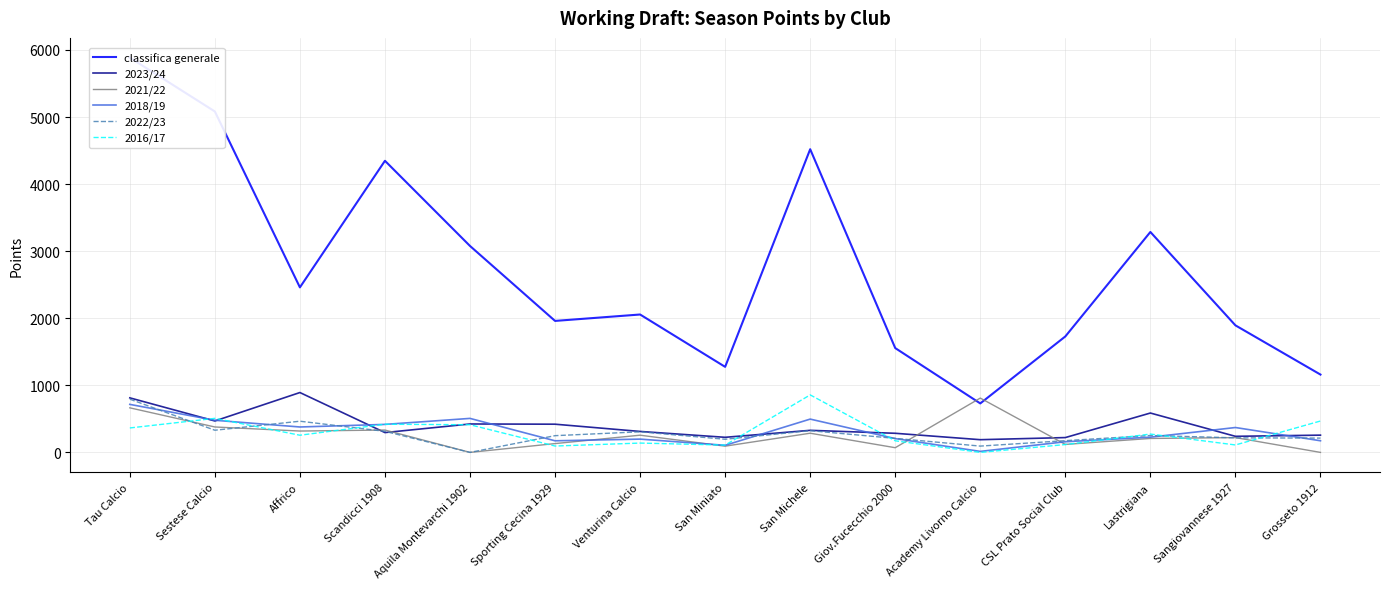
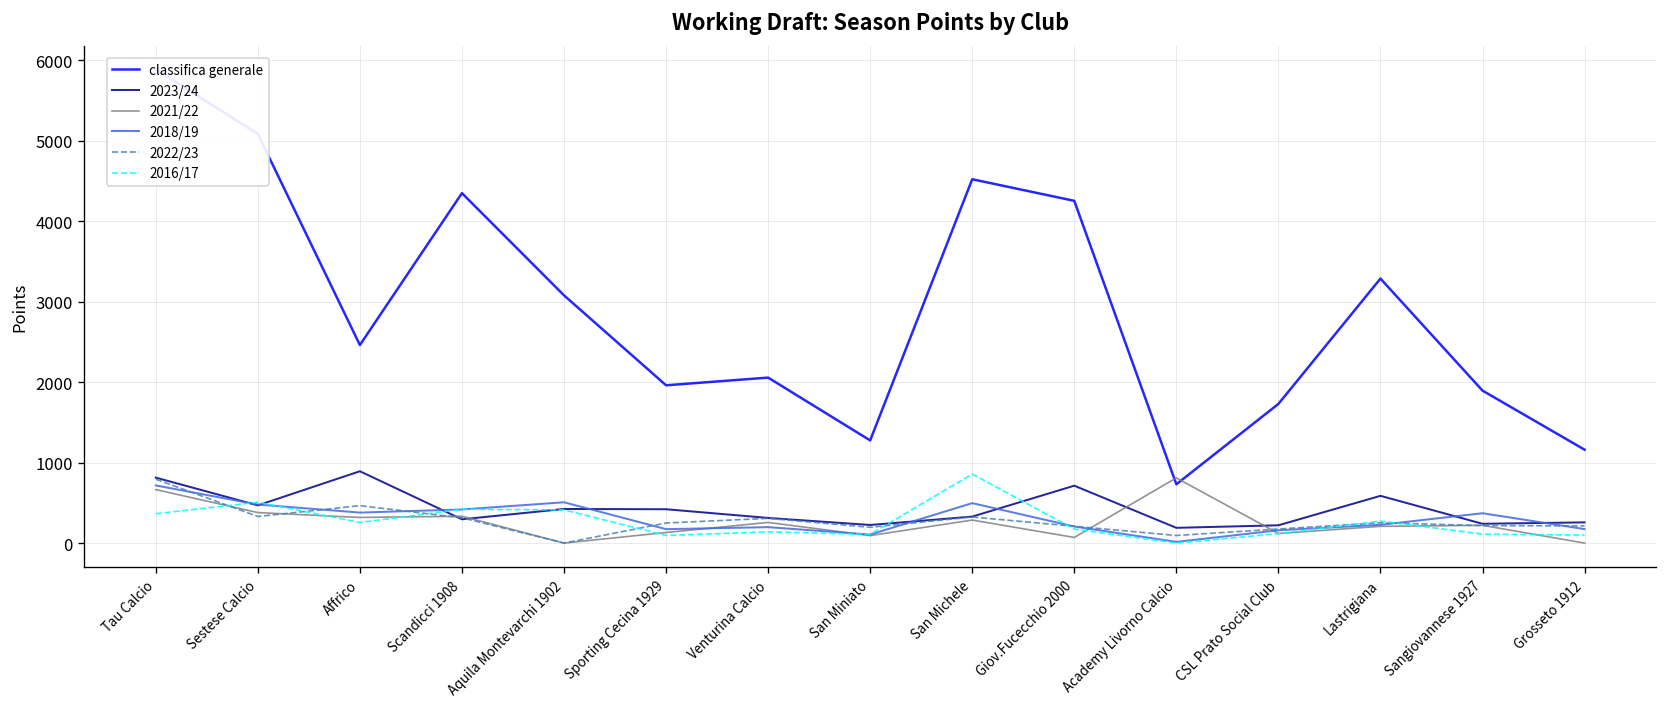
classifica generale, Giov.Fucecchio 2000: 1600 -> 4300
2023/24, Giov.Fucecchio 2000: 300 -> 700
2016/17, Grosseto 1912: 500 -> 100
